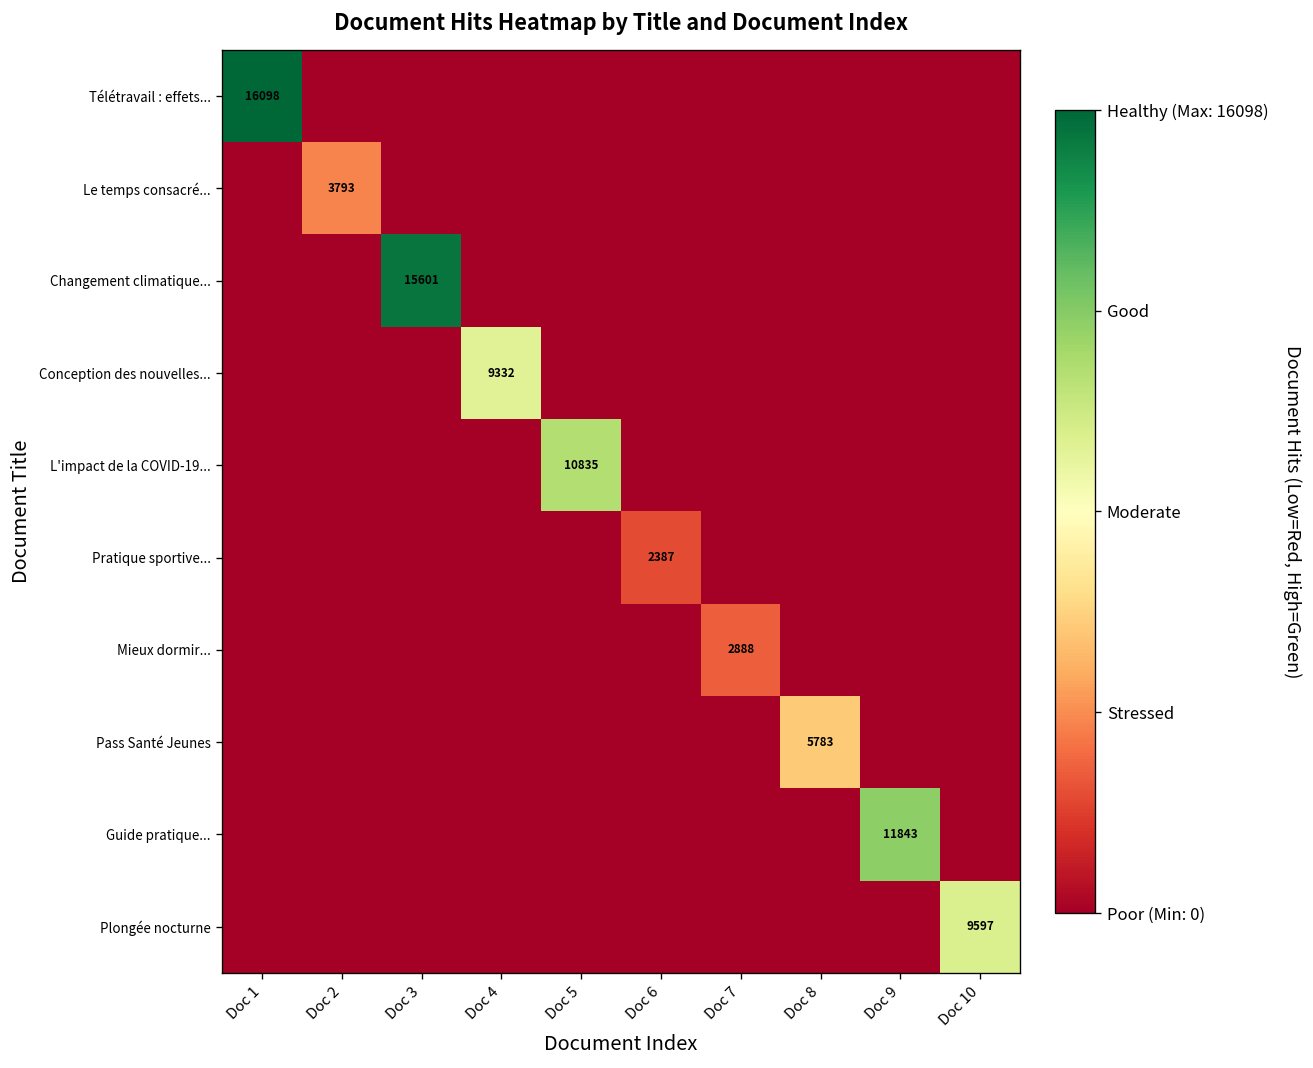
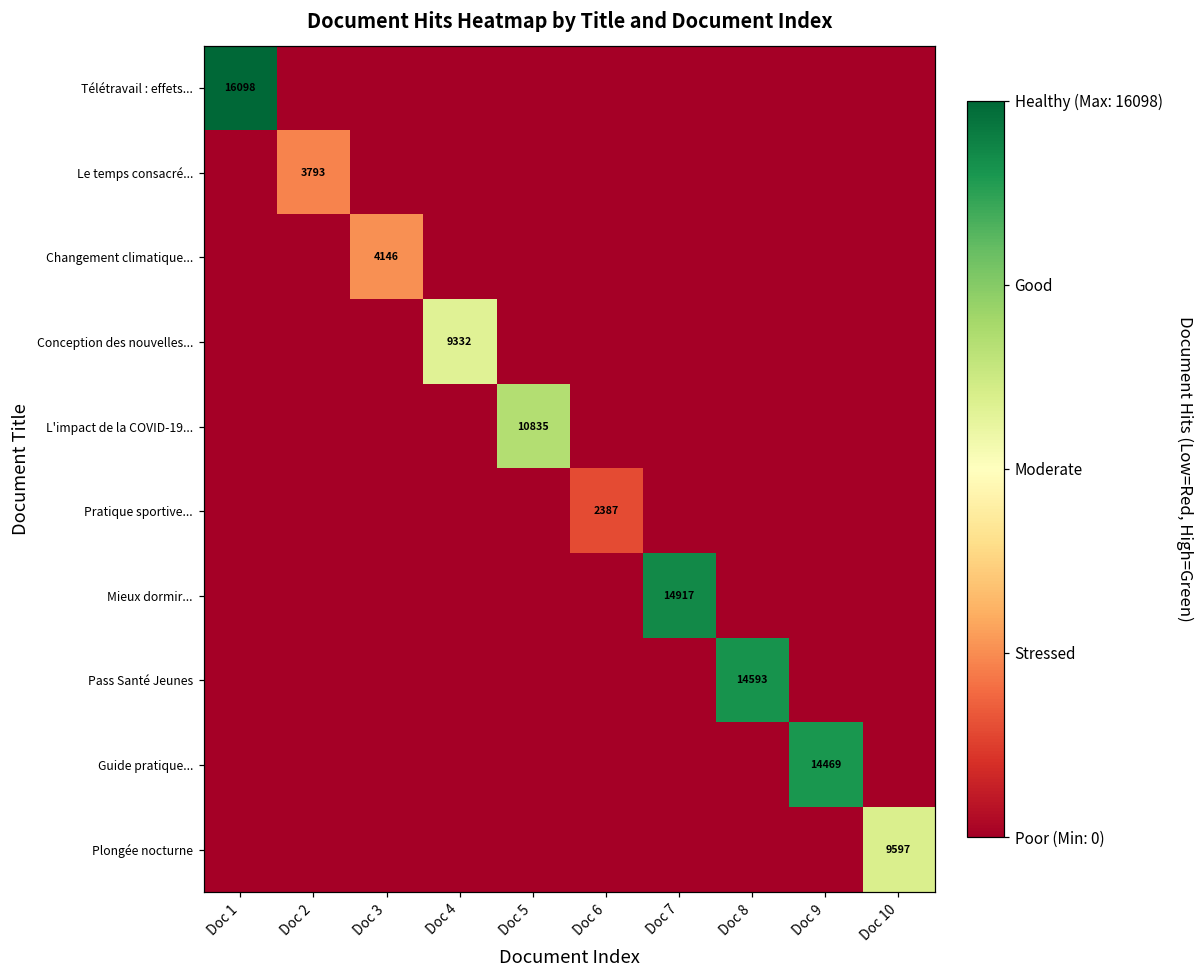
Changement climatique..., Doc 3: 15601 -> 4146
Mieux dormir..., Doc 7: 2888 -> 14917
Pass Santé Jeunes, Doc 8: 5783 -> 14593
Guide pratique..., Doc 9: 11843 -> 14469
